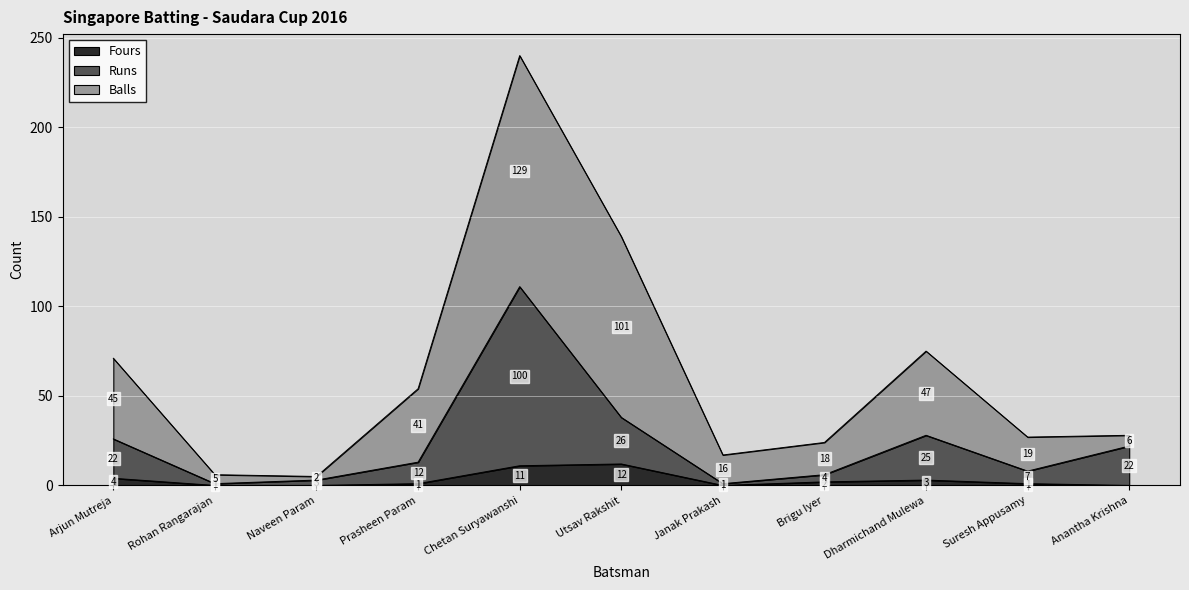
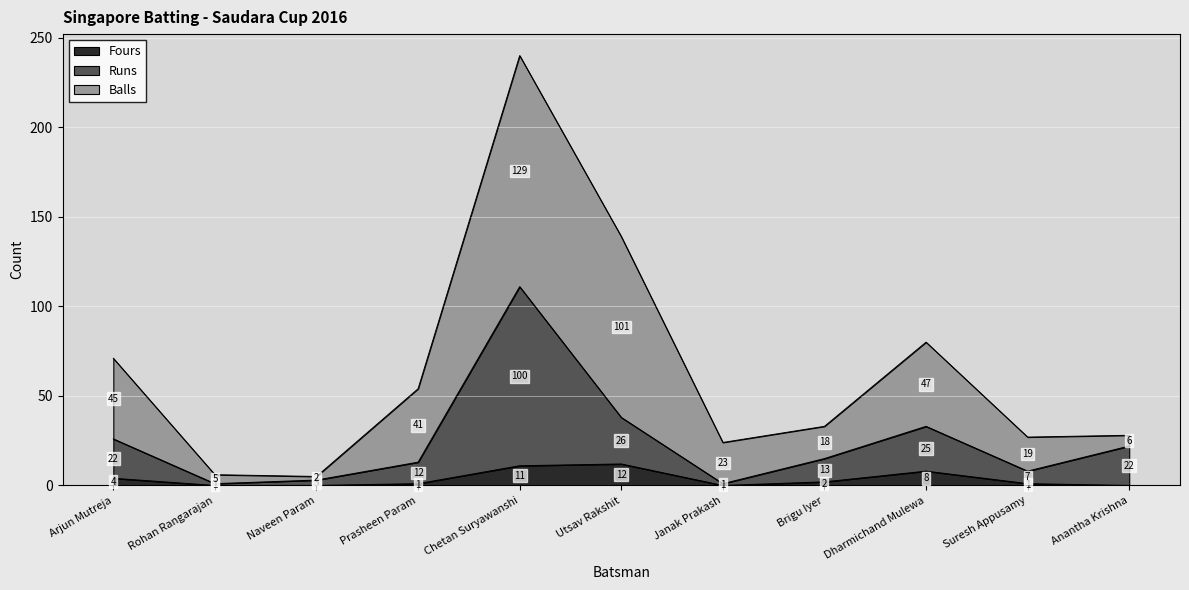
Balls, Janak Prakash: 16 -> 23
Runs, Brigu Iyer: 4 -> 13
Fours, Dharmichand Mulewa: 3 -> 8
